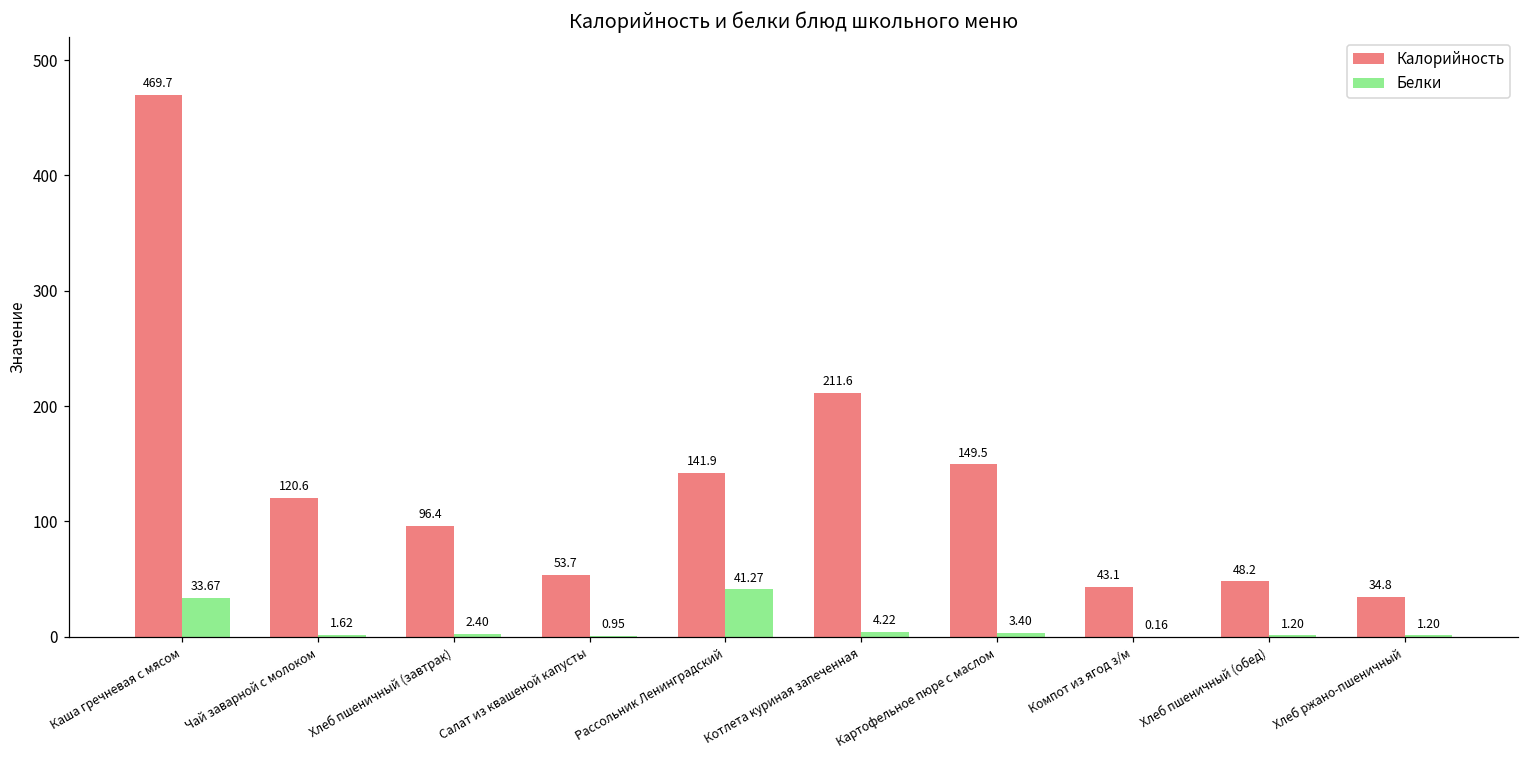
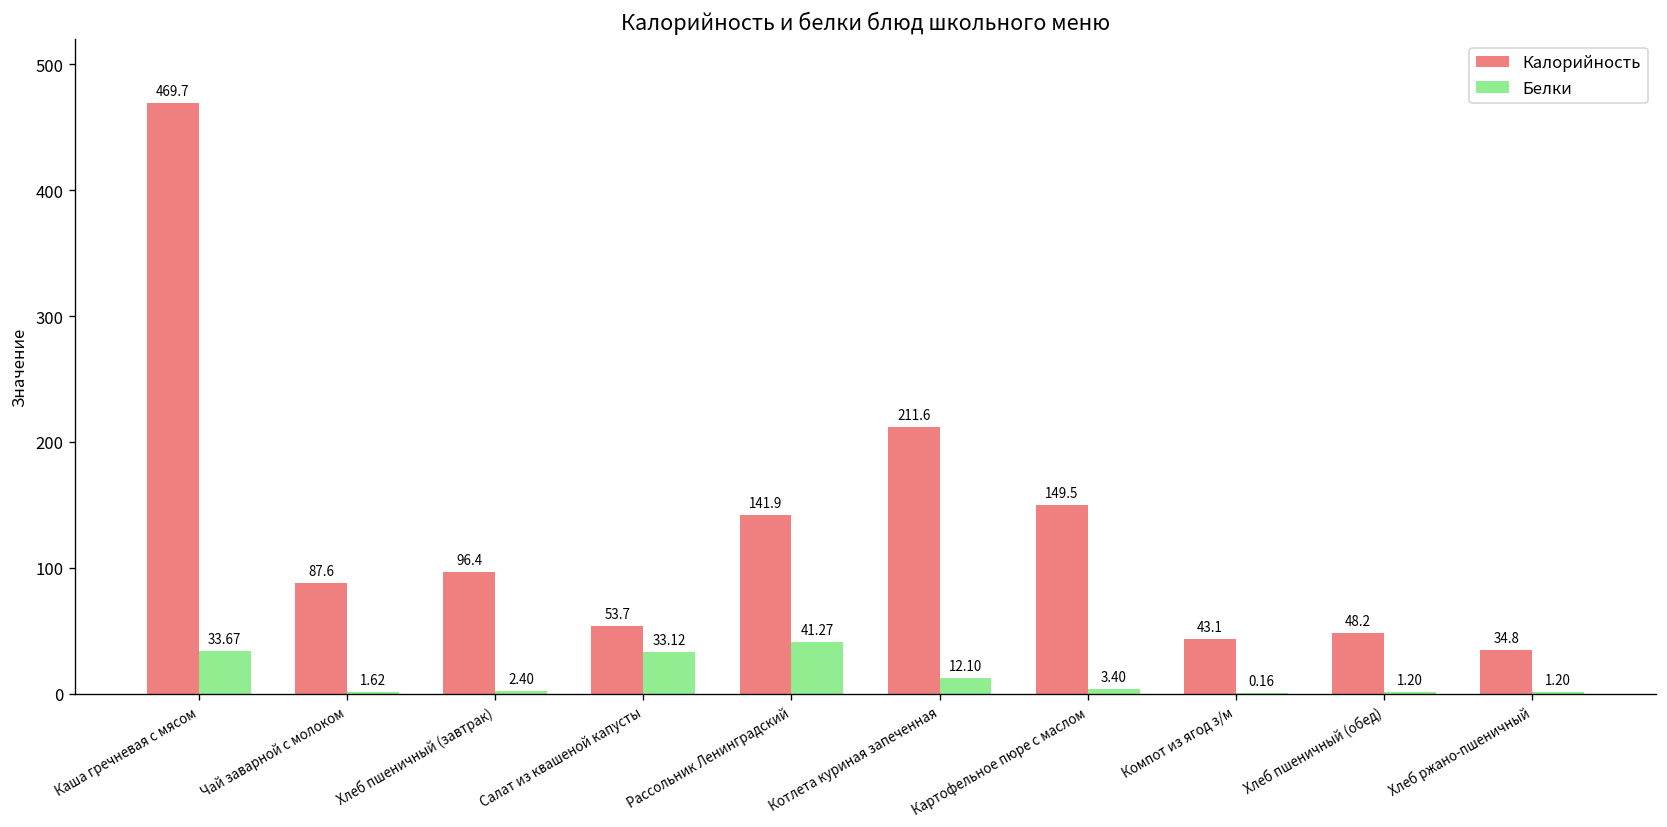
Калорийность, Чай заварной с молоком: 120.6 -> 87.6
Белки, Салат из квашеной капусты: 0.95 -> 33.12
Белки, Котлета куриная запеченная: 4.22 -> 12.10
